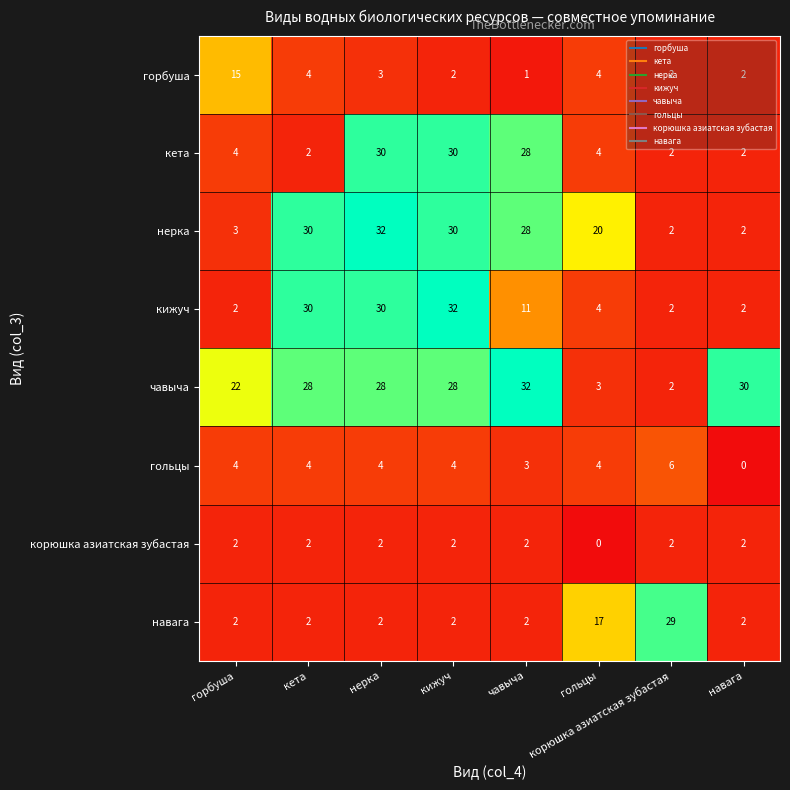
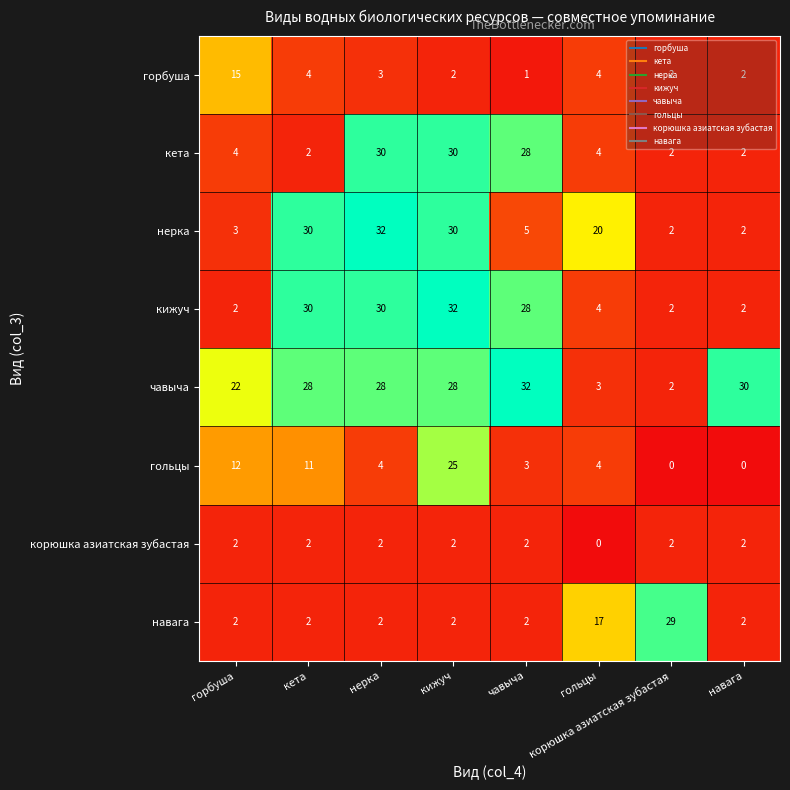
нерка, чавыча: 28 -> 5
кижуч, чавыча: 11 -> 28
гольцы, горбуша: 4 -> 12
гольцы, кета: 4 -> 11
гольцы, кижуч: 4 -> 25
гольцы, корюшка азиатская зубастая: 6 -> 0
